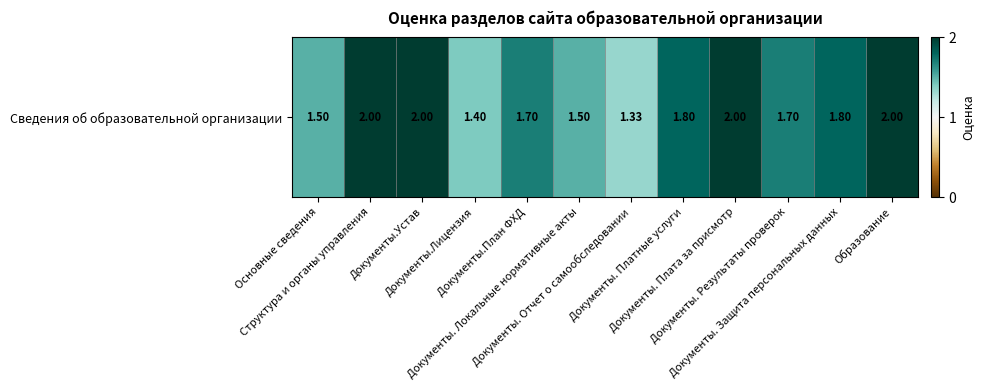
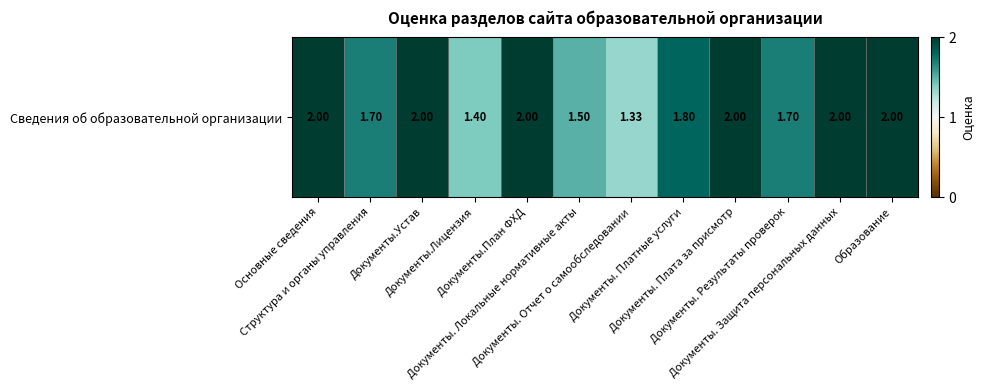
Сведения об образовательной организации, Основные сведения: 1.50 -> 2.00
Сведения об образовательной организации, Структура и органы управления: 2.00 -> 1.70
Сведения об образовательной организации, Документы.План ФХД: 1.70 -> 2.00
Сведения об образовательной организации, Документы. Защита персональных данных: 1.80 -> 2.00
